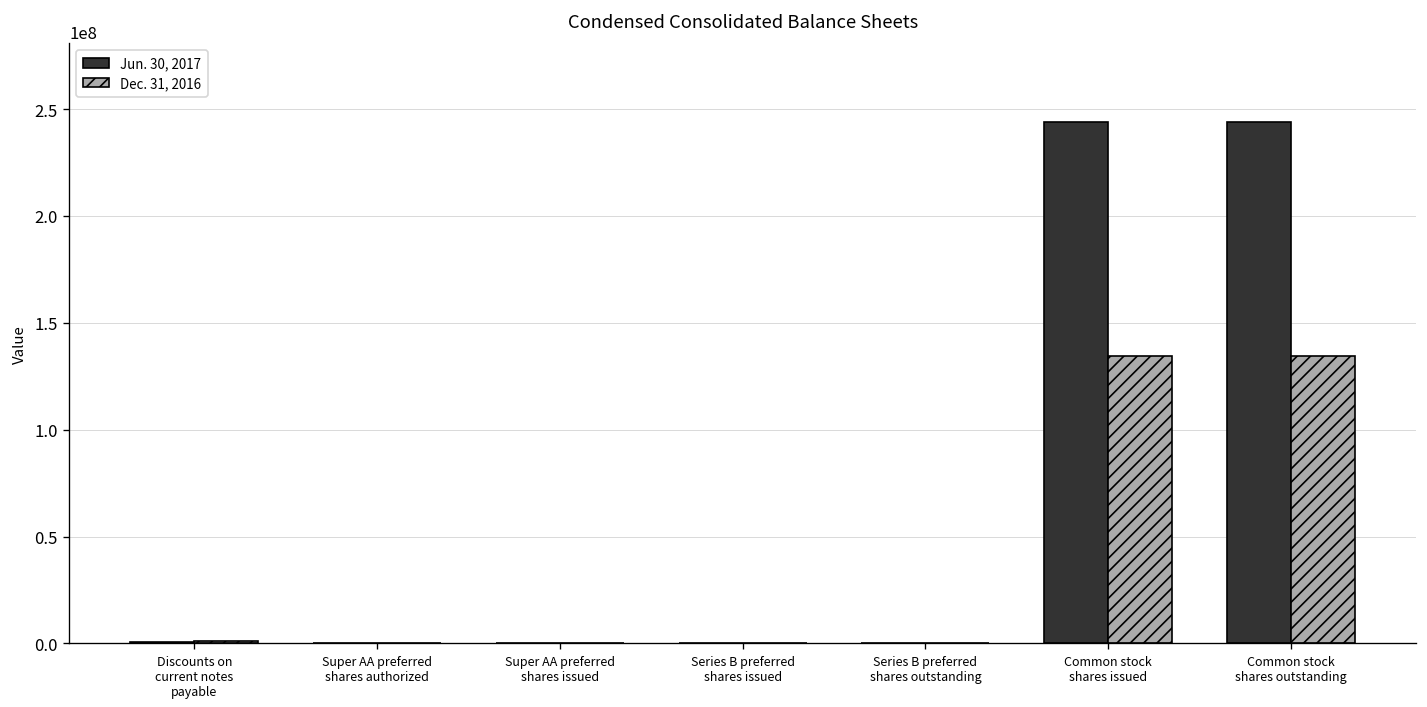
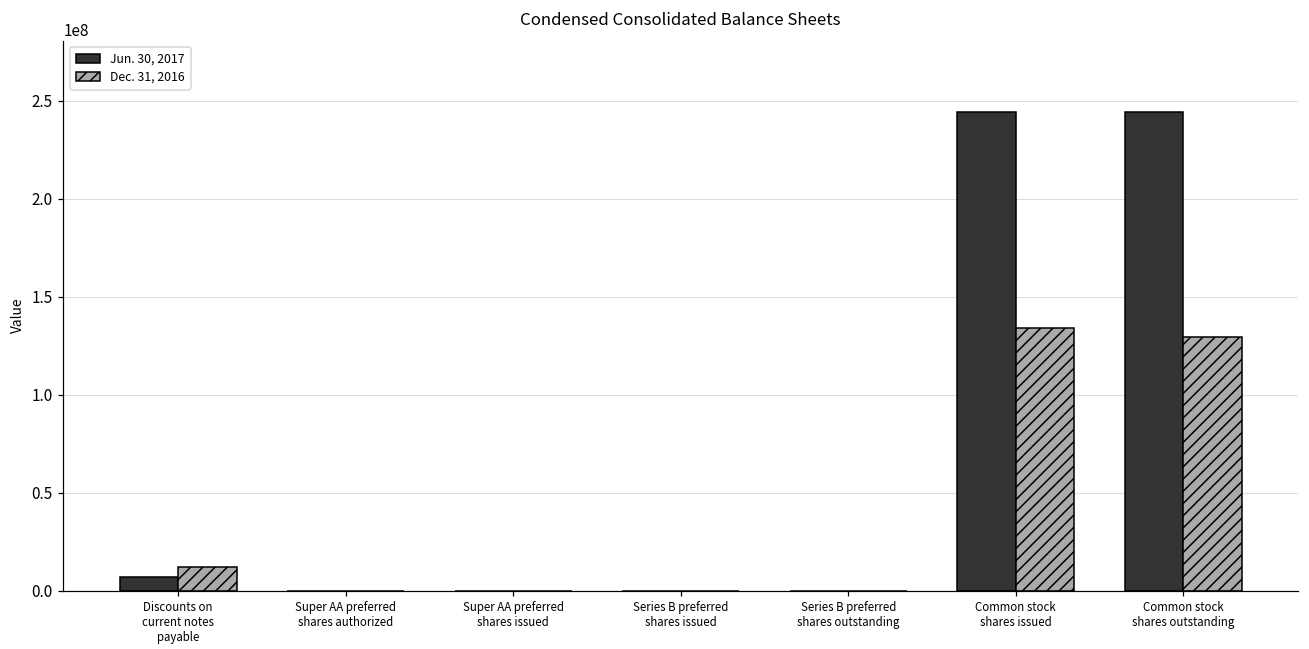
Jun. 30, 2017, Discounts on current notes payable: 1000000 -> 7000000
Dec. 31, 2016, Discounts on current notes payable: 1000000 -> 12000000
Dec. 31, 2016, Common stock shares outstanding: 134000000 -> 129000000
